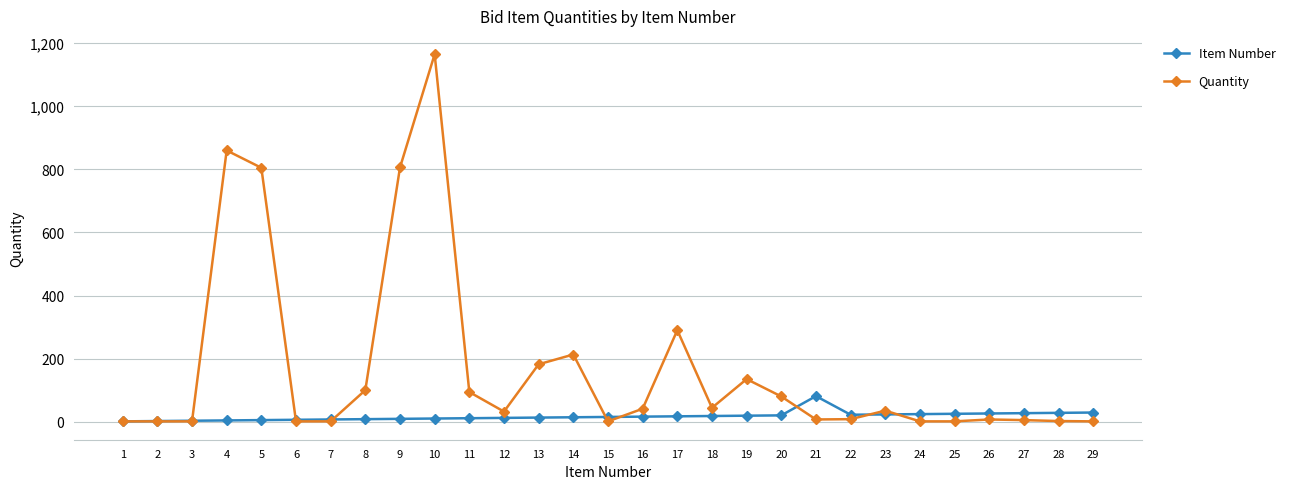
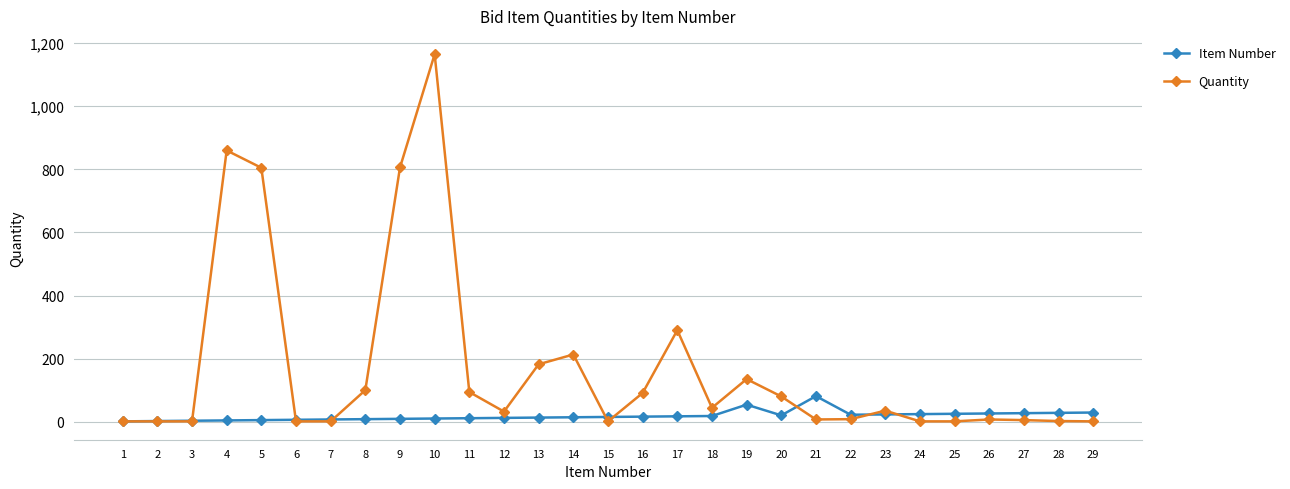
Quantity, 16: 40 -> 90
Item Number, 19: 20 -> 50
